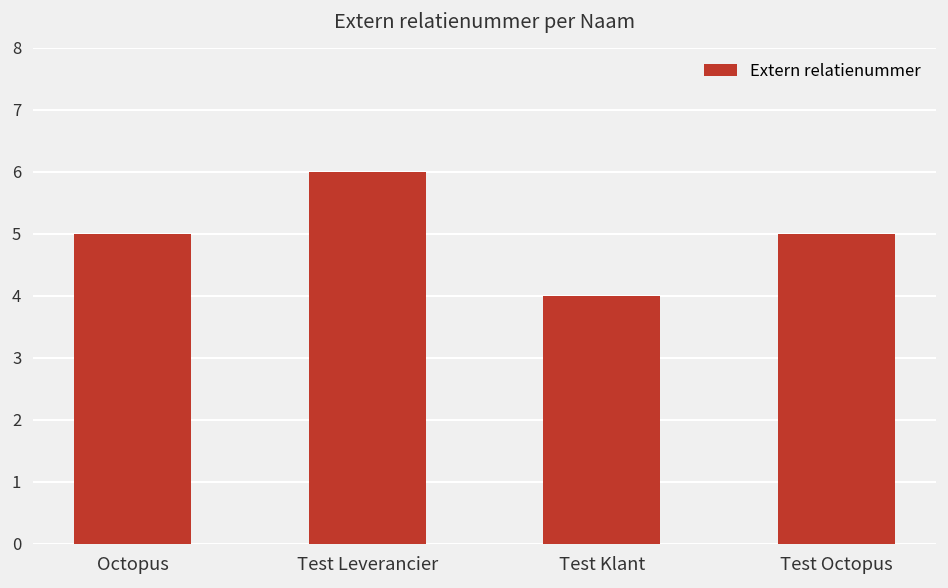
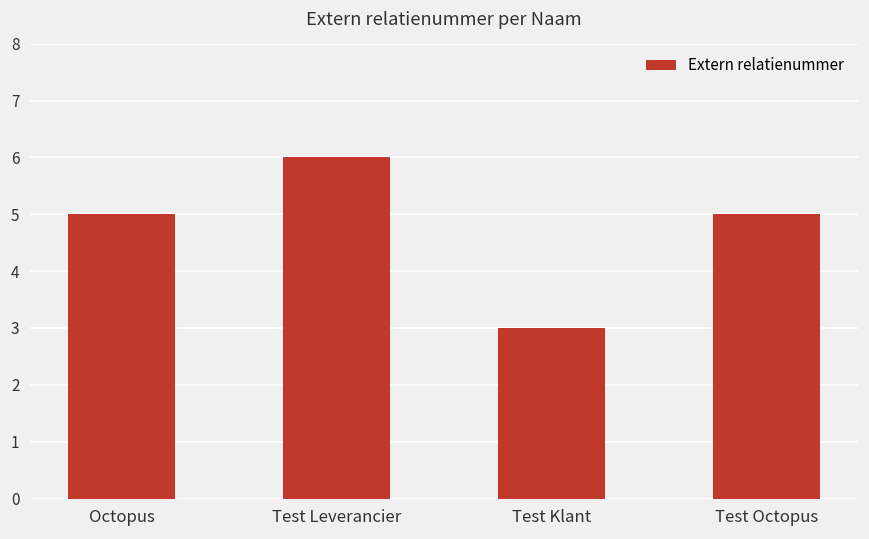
Test Klant: 4 -> 3
